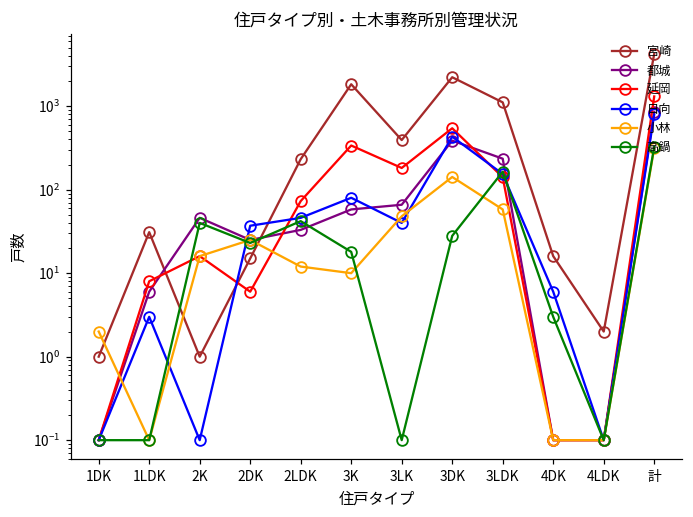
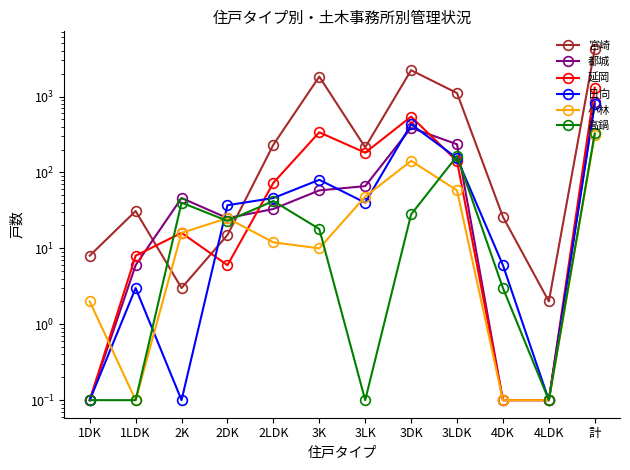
宮崎, 1DK: 1 -> 8
宮崎, 2K: 1 -> 3
宮崎, 3LK: 400 -> 210
宮崎, 4DK: 16 -> 26
